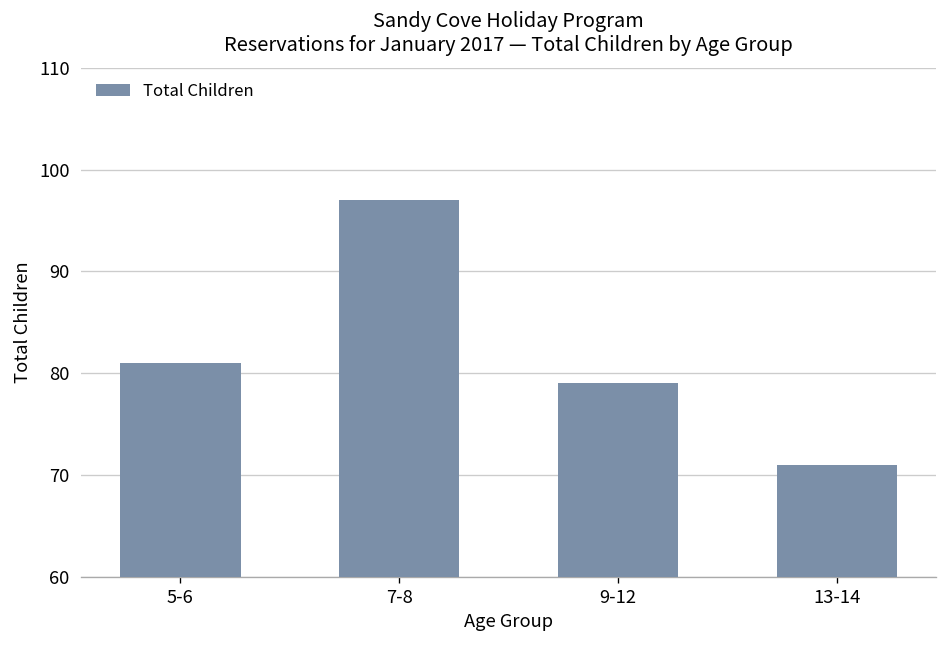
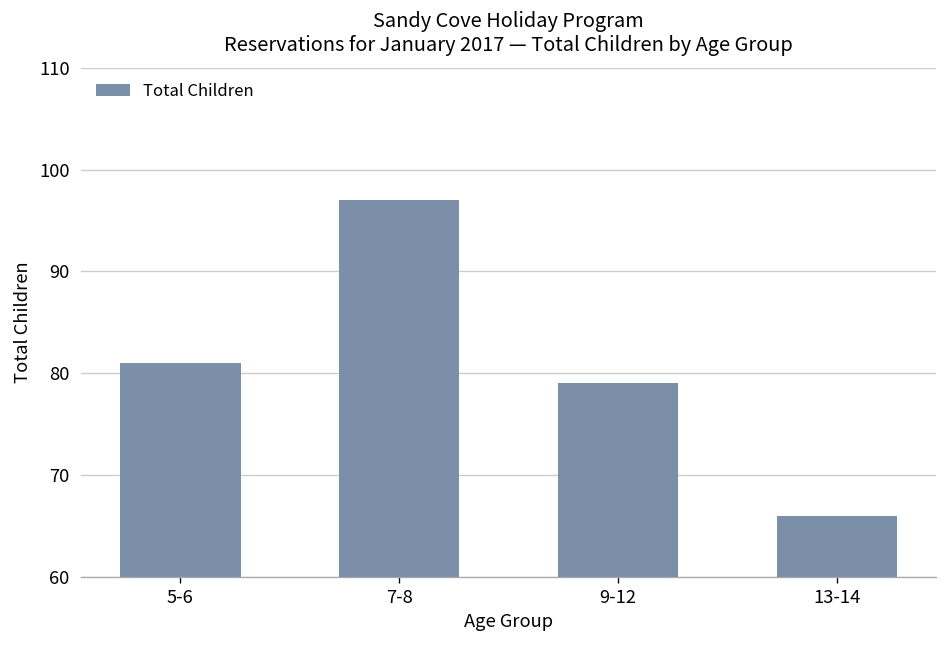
13-14: 71 -> 66
